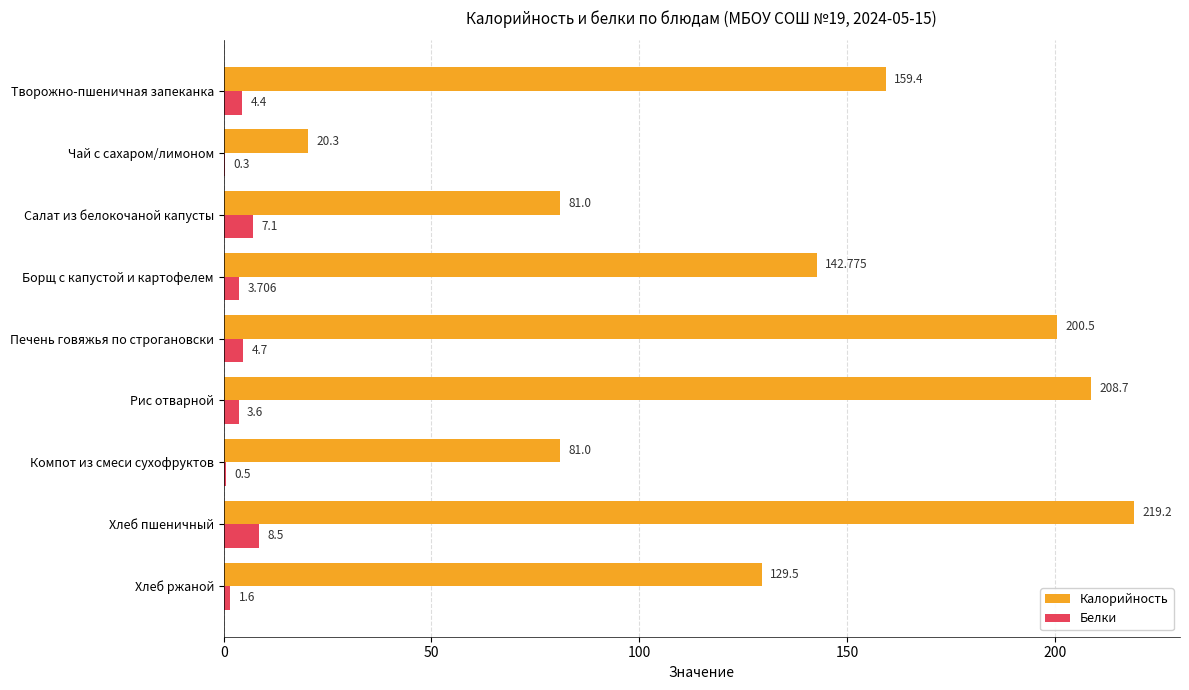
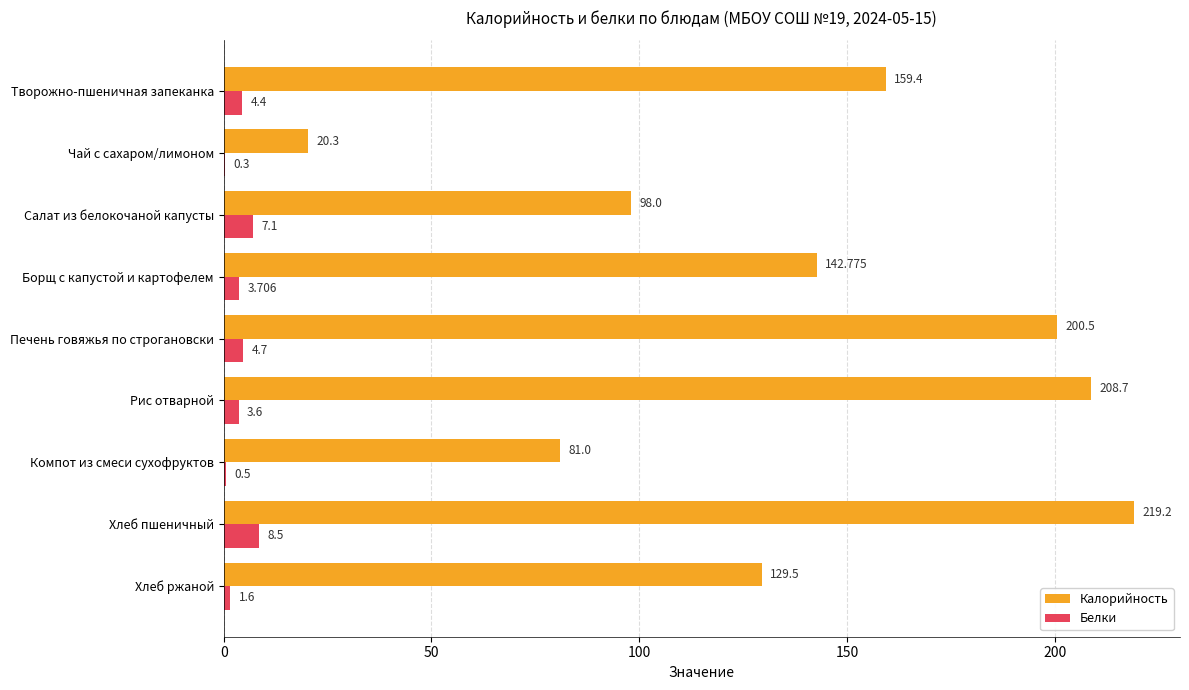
Калорийность, Салат из белокочаной капусты: 81.0 -> 98.0
